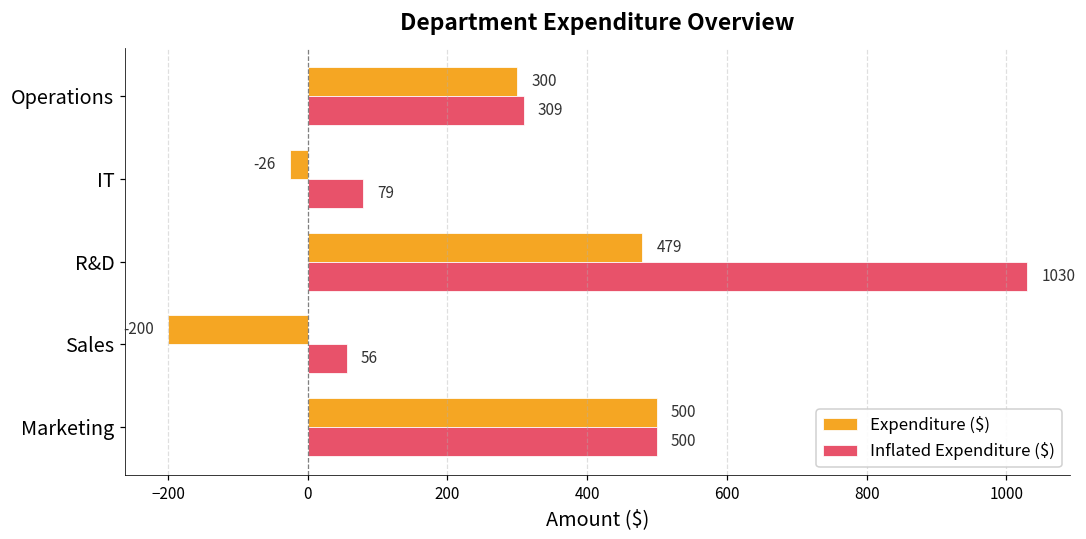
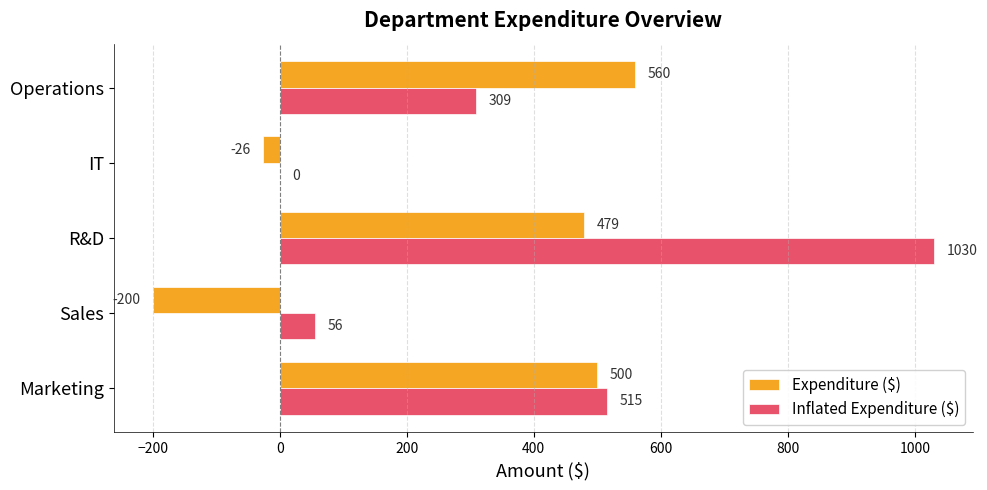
Expenditure ($), Operations: 300 -> 560
Inflated Expenditure ($), IT: 79 -> 0
Inflated Expenditure ($), Marketing: 500 -> 515
